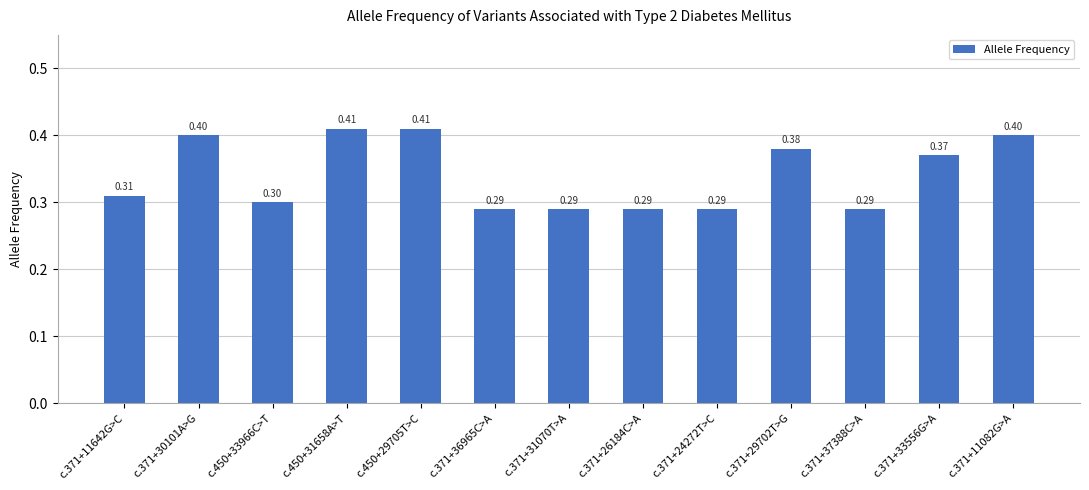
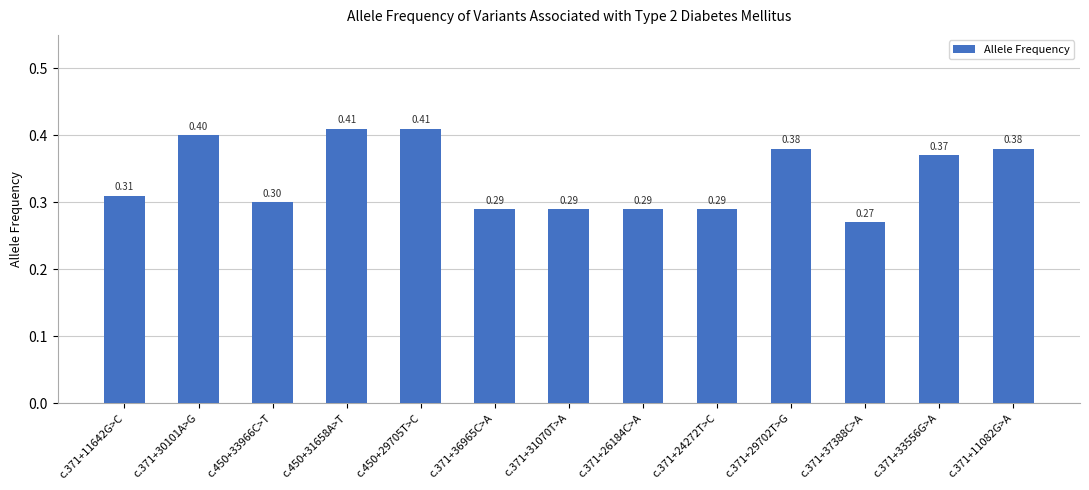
c.371+37388C>A: 0.29 -> 0.27
c.371+11082G>A: 0.40 -> 0.38
